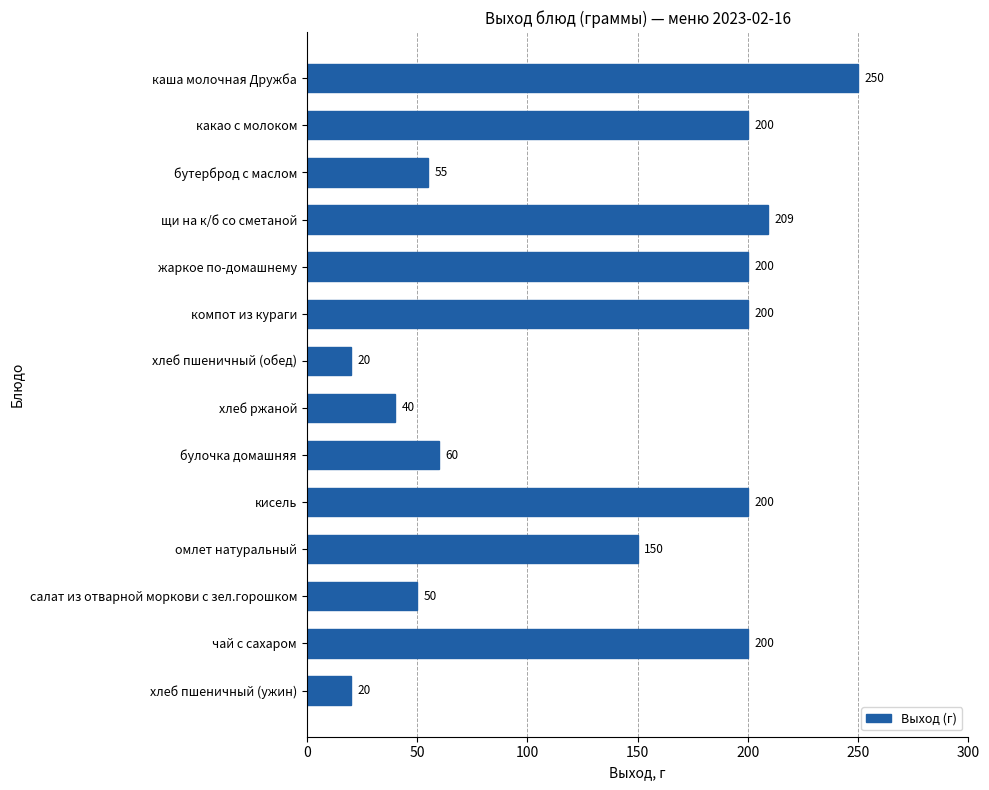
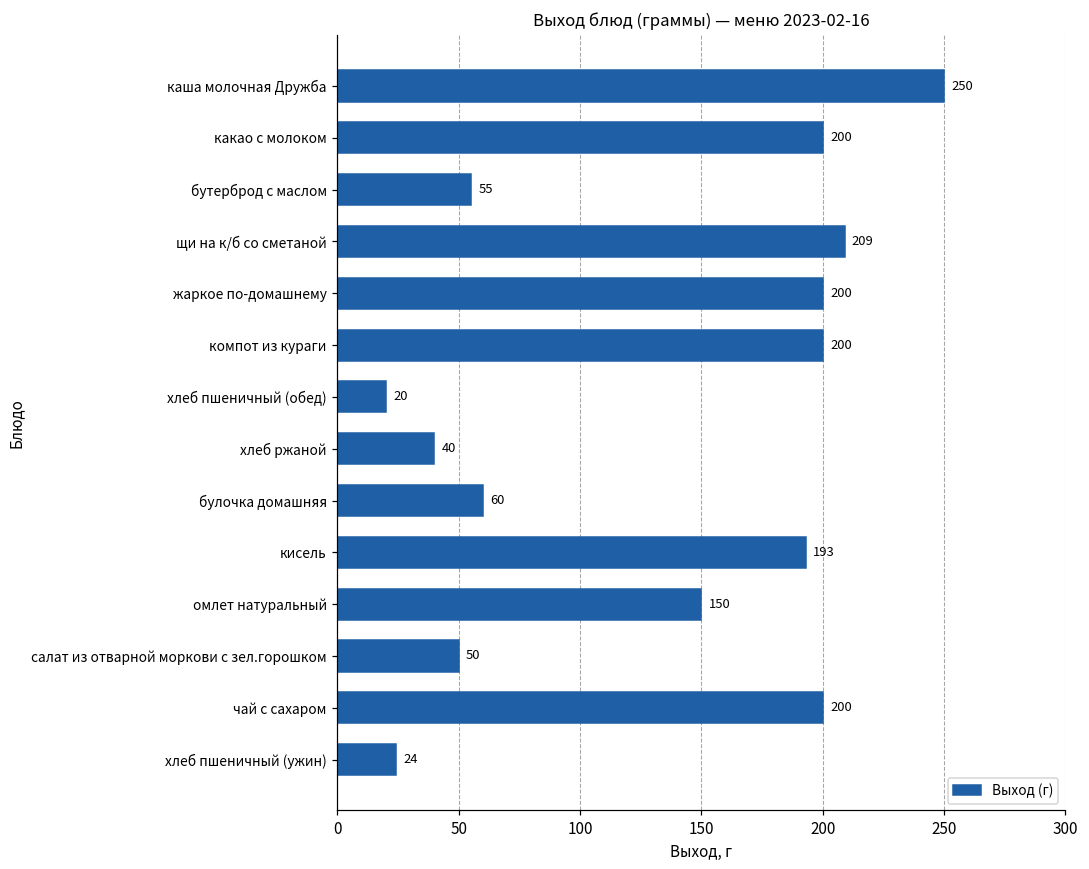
кисель: 200 -> 193
хлеб пшеничный (ужин): 20 -> 24
